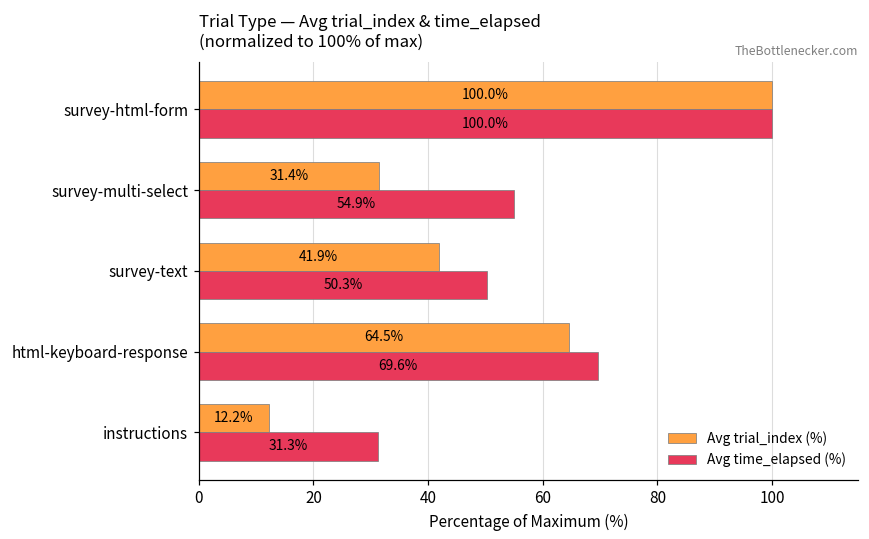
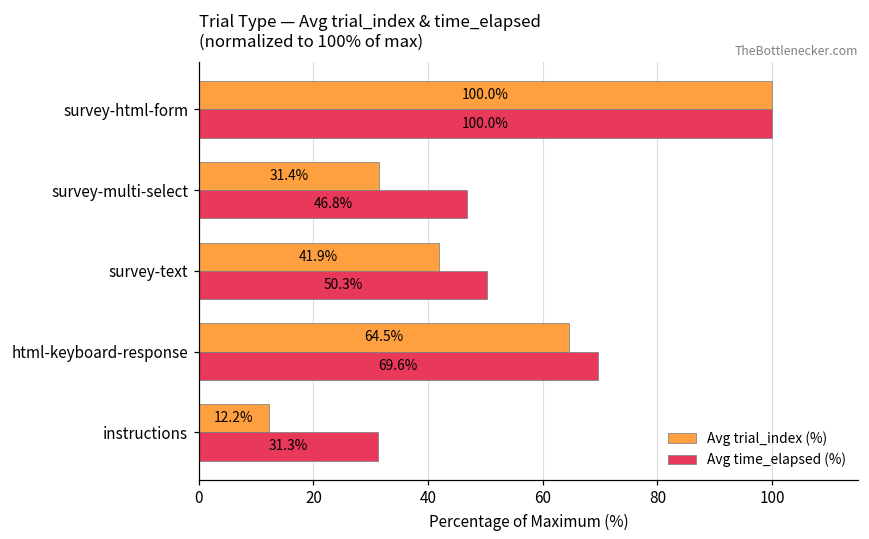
Avg time_elapsed (%), survey-multi-select: 54.9% -> 46.8%
